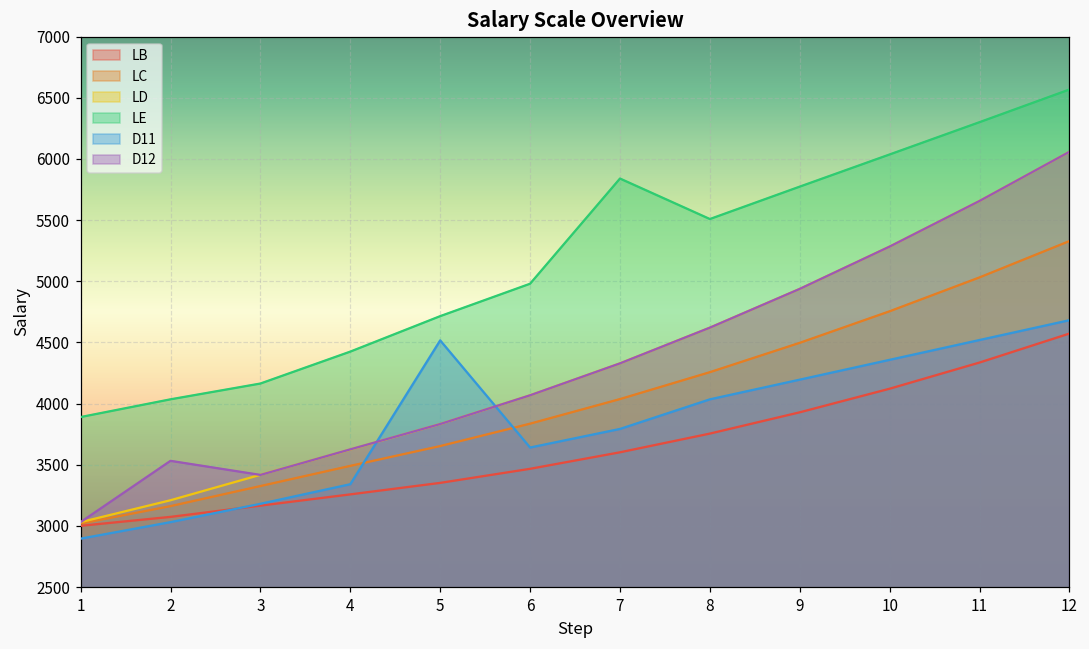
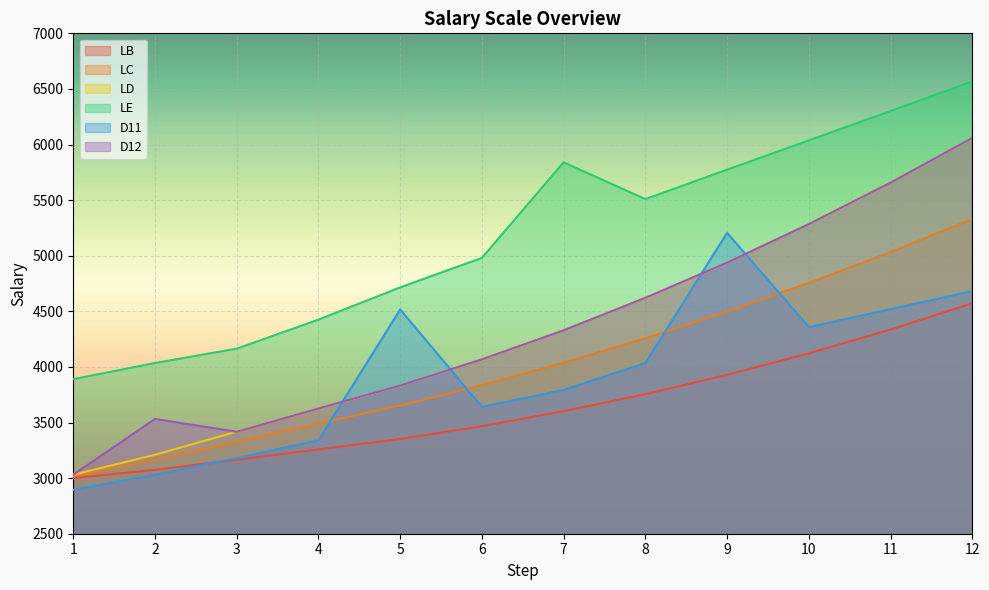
D11, 9: 4200 -> 5210
